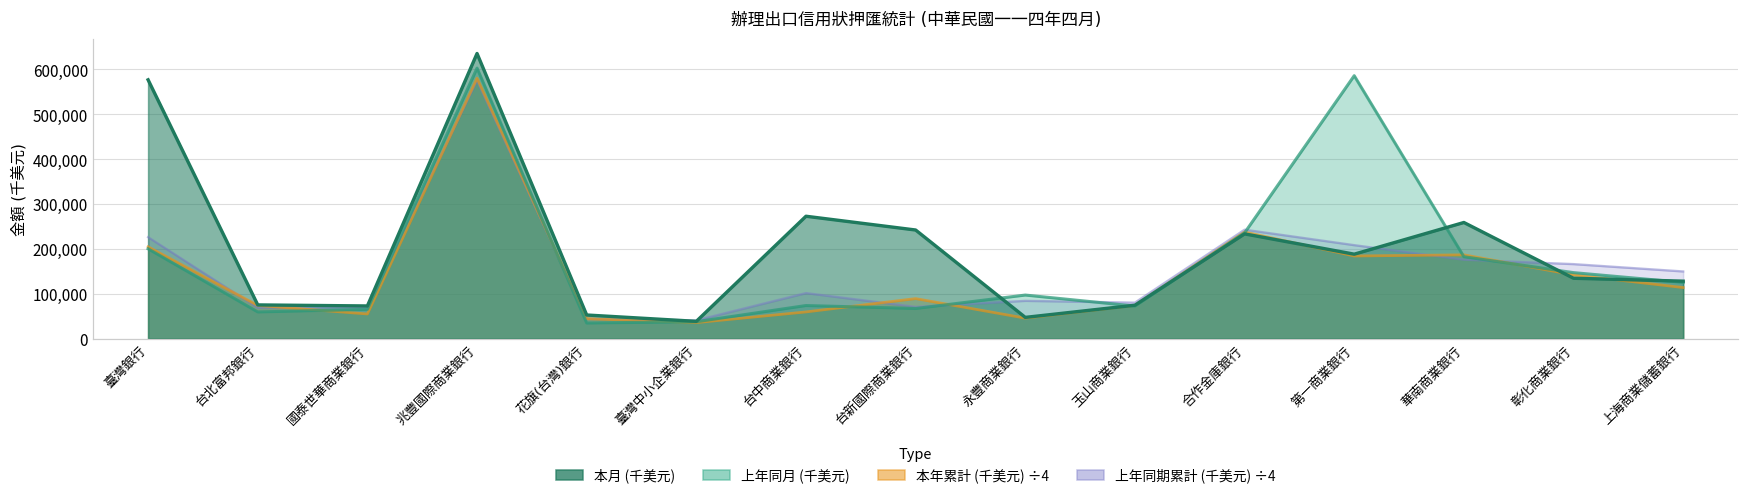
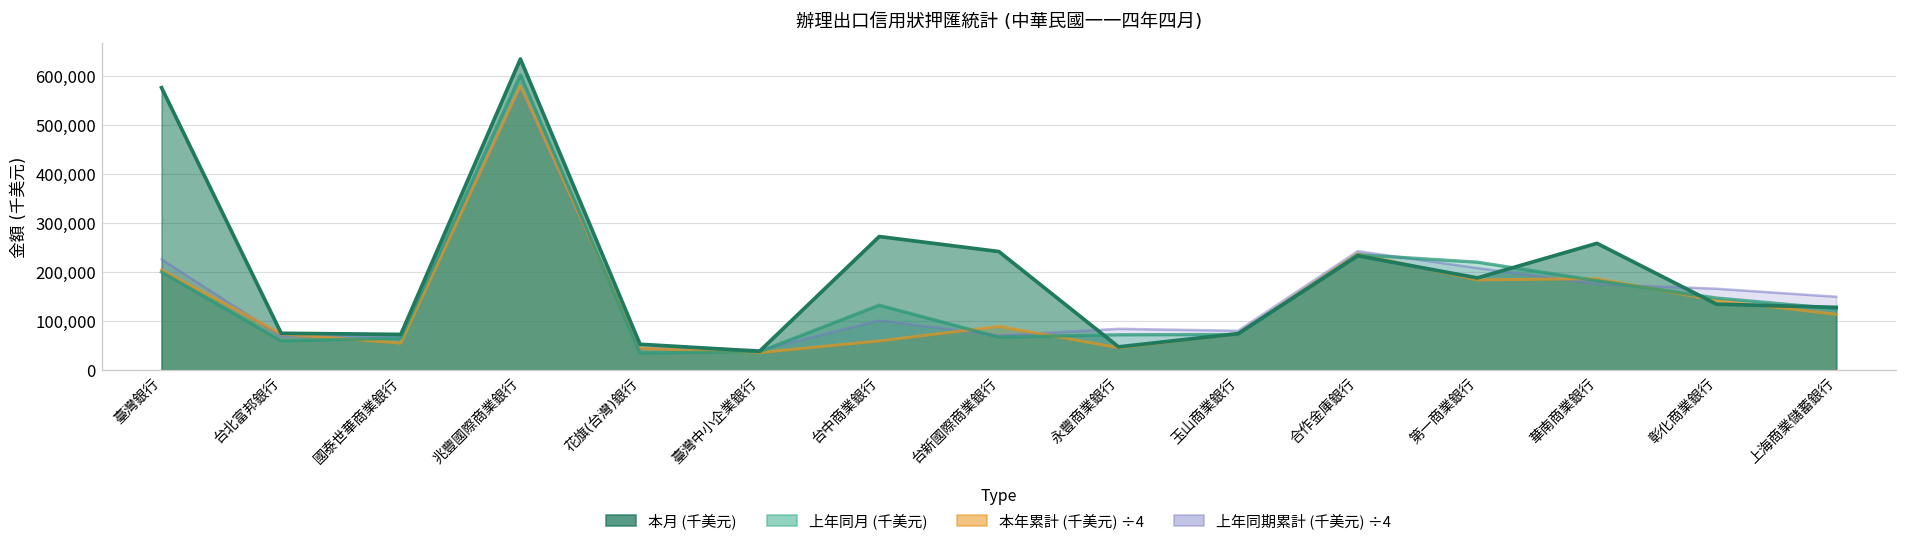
上年同月 (千美元), 台中商業銀行: 70,000 -> 130,000
上年同月 (千美元), 永豐商業銀行: 100,000 -> 70,000
上年同月 (千美元), 第一商業銀行: 590,000 -> 220,000
